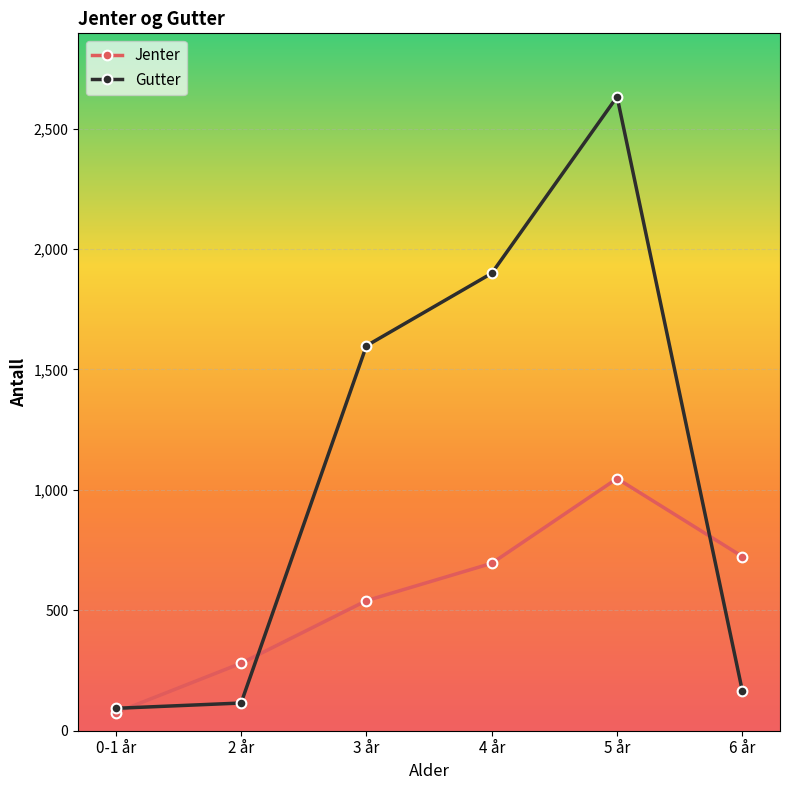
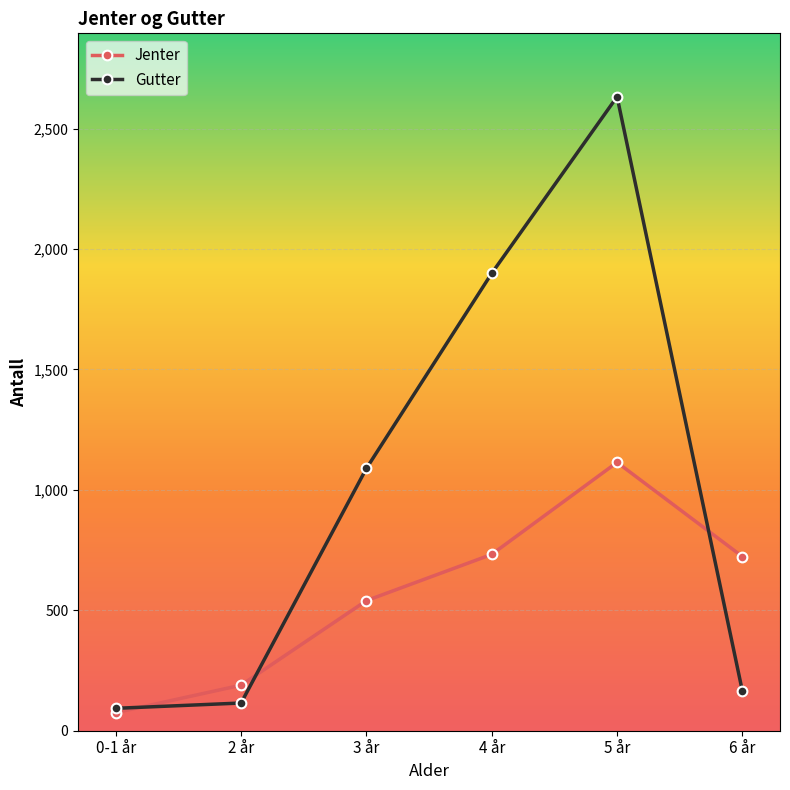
Jenter, 2 år: 280 -> 190
Gutter, 3 år: 1,600 -> 1,090
Jenter, 4 år: 700 -> 730
Jenter, 5 år: 1,050 -> 1,110
